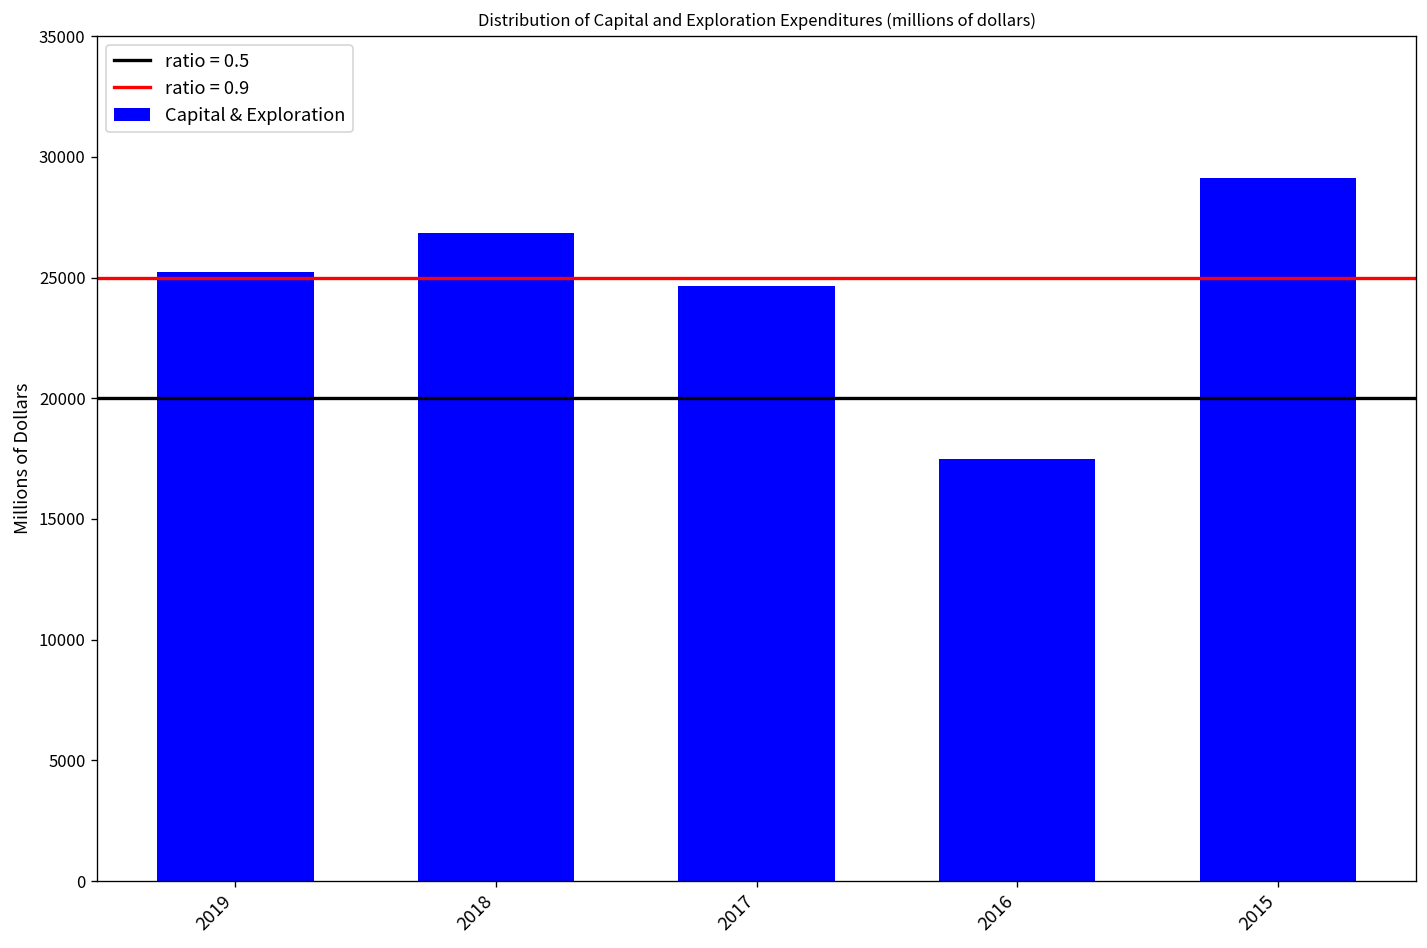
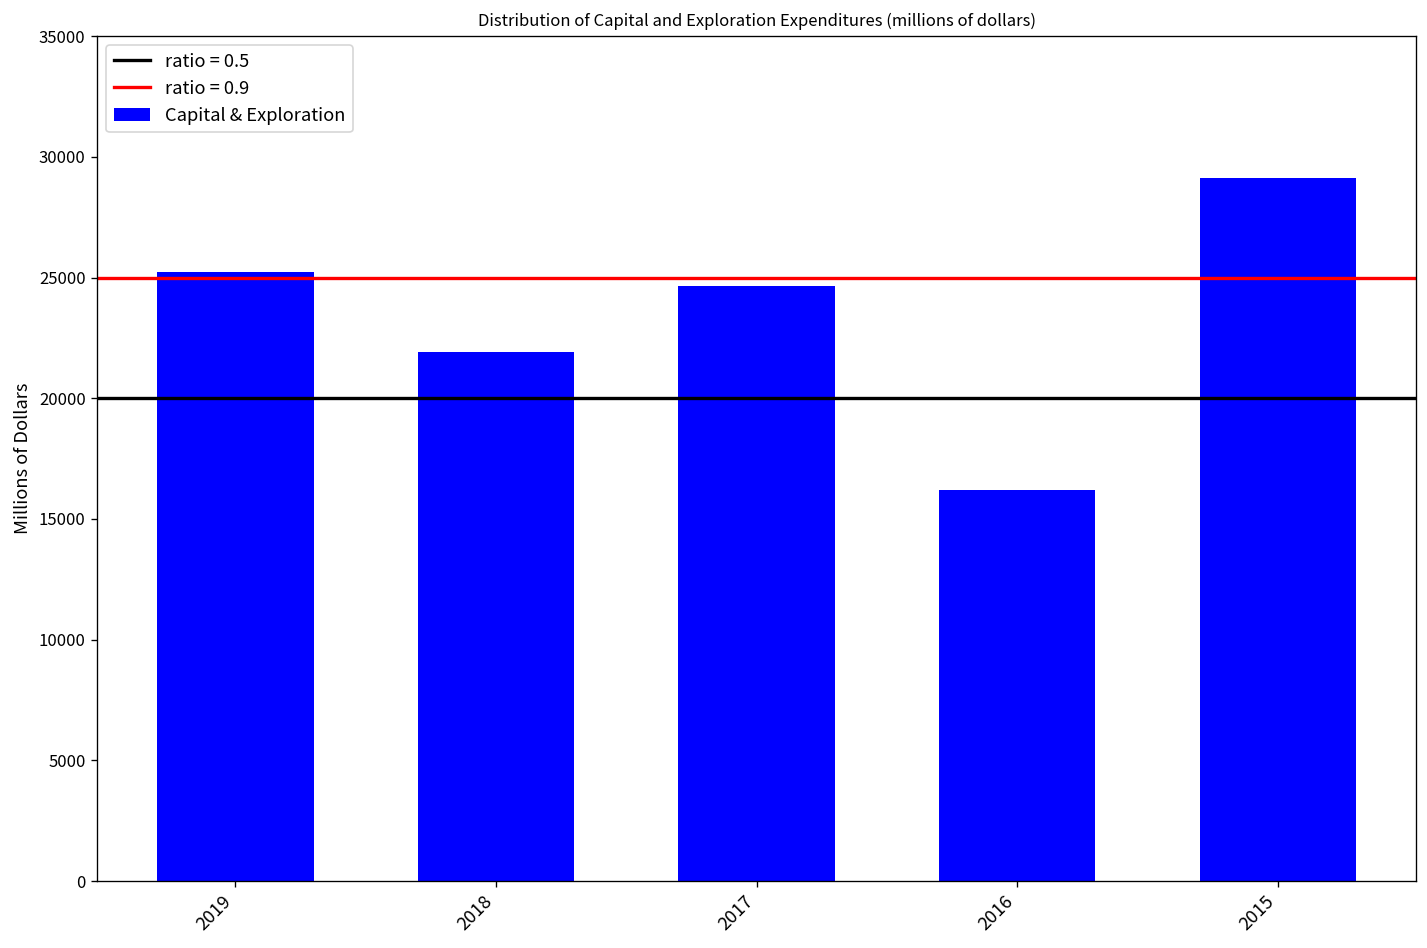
2018: 26800 -> 21900
2016: 17500 -> 16200
